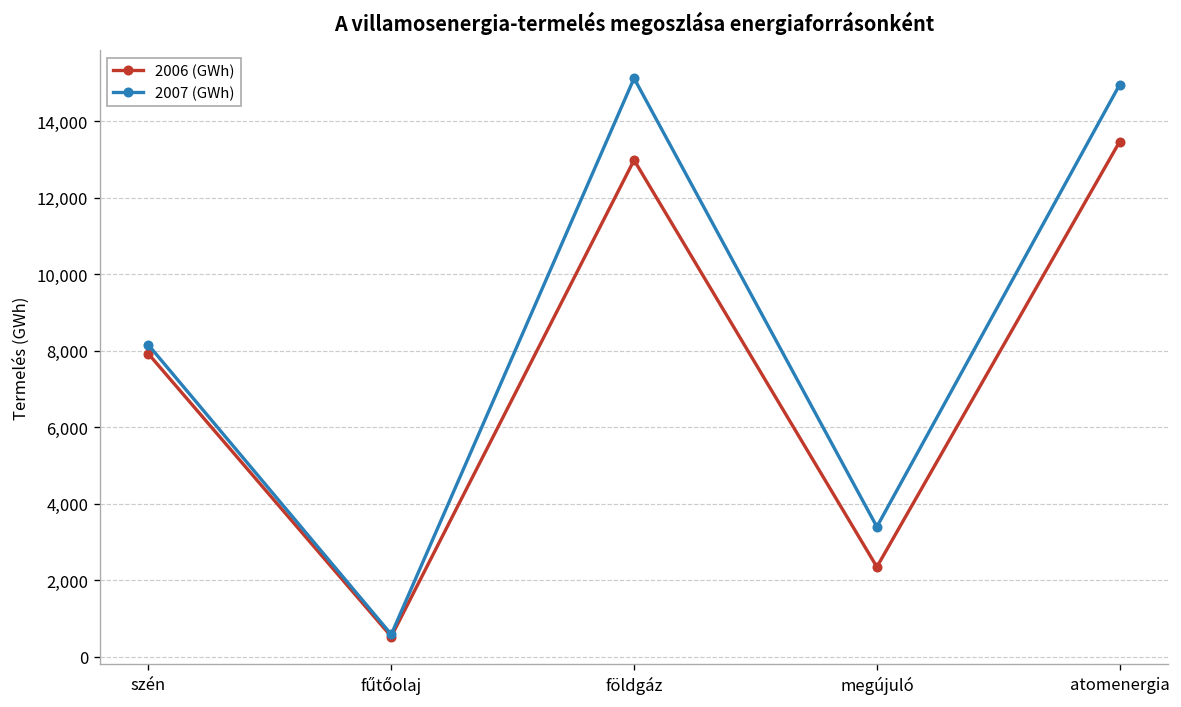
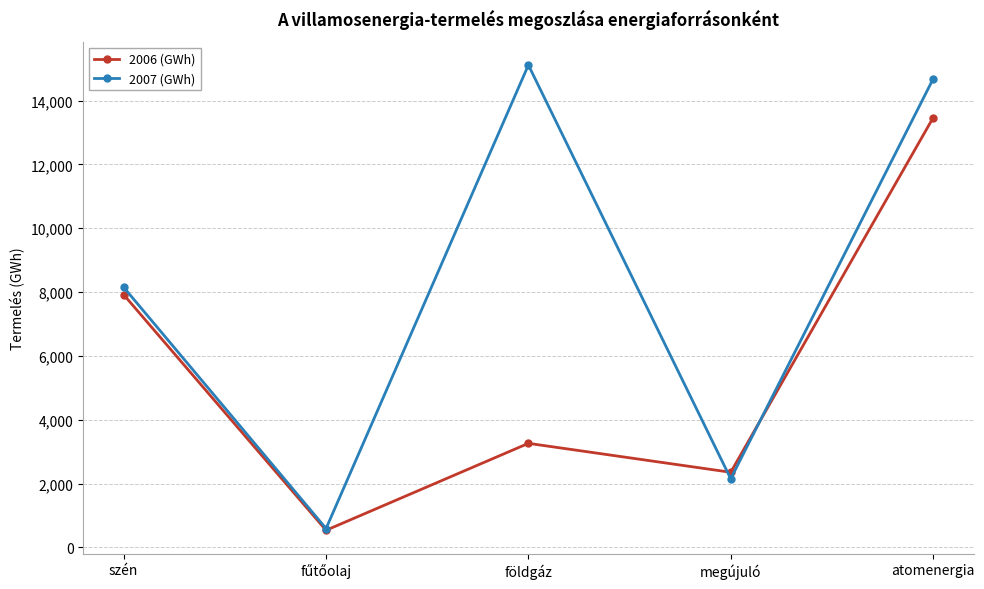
2006 (GWh), földgáz: 13,000 -> 3,300
2007 (GWh), megújuló: 3,400 -> 2,100
2007 (GWh), atomenergia: 15,000 -> 14,700
